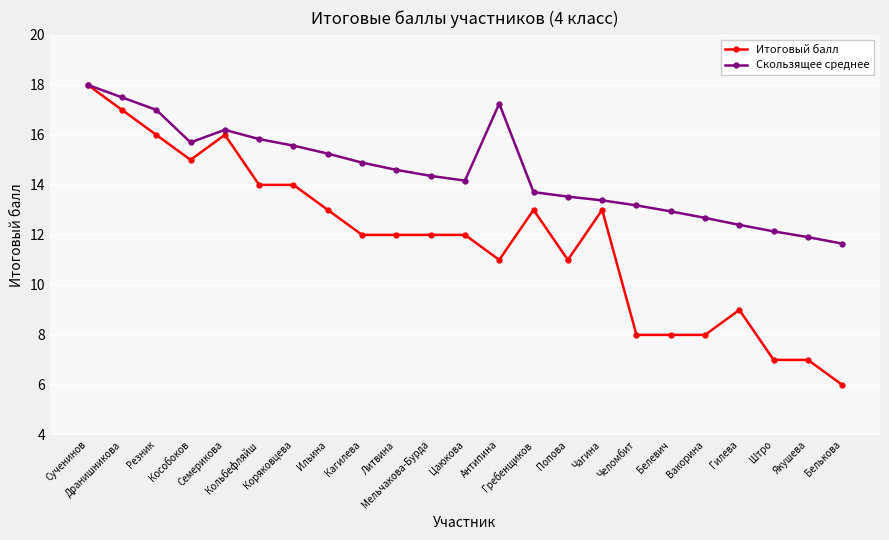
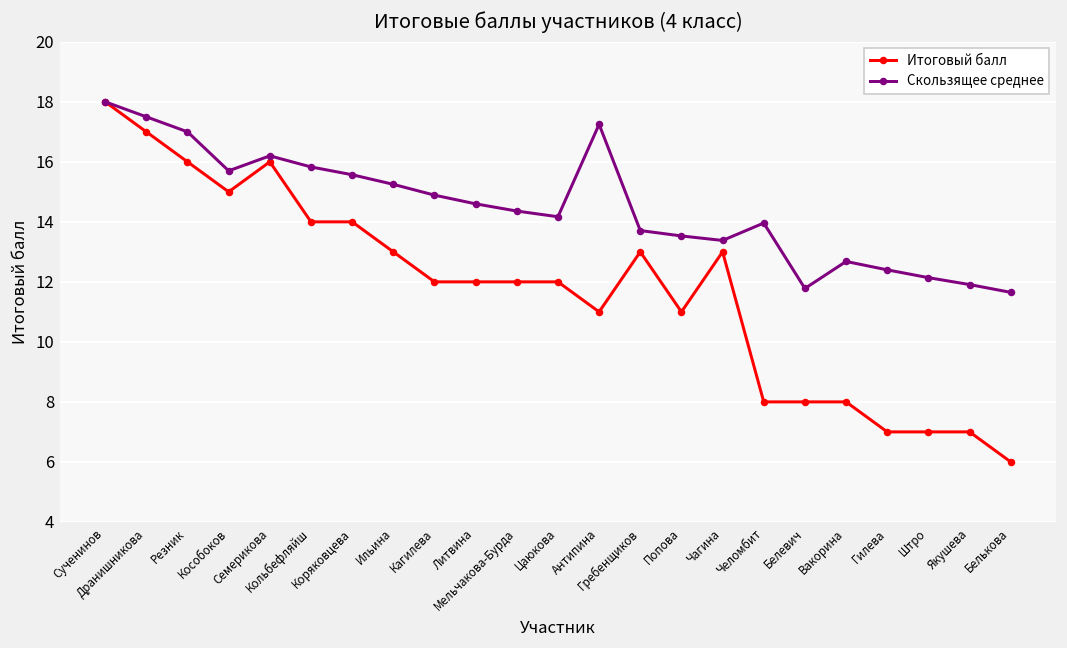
Скользящее среднее, Челомбит: 13.2 -> 14.0
Скользящее среднее, Белевич: 12.9 -> 11.8
Итоговый балл, Гилева: 9 -> 7
